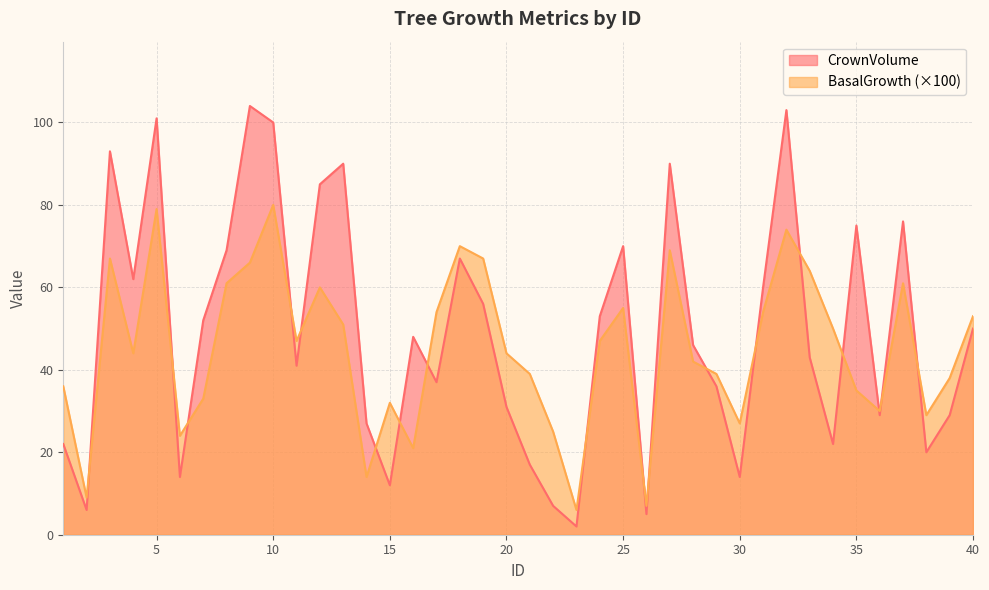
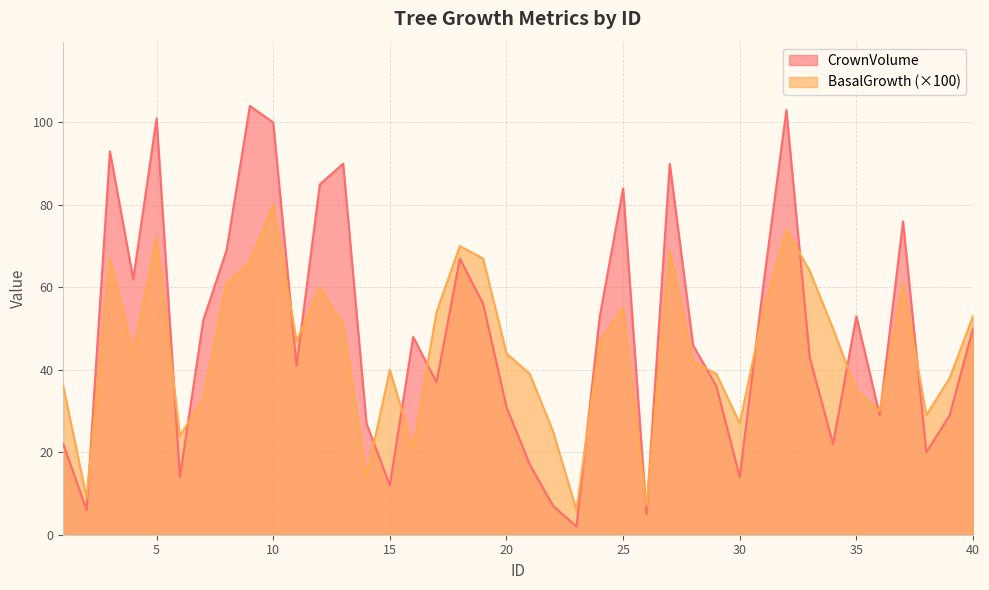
BasalGrowth (×100), 5: 79 -> 72
BasalGrowth (×100), 15: 32 -> 40
CrownVolume, 25: 70 -> 84
CrownVolume, 35: 75 -> 53
